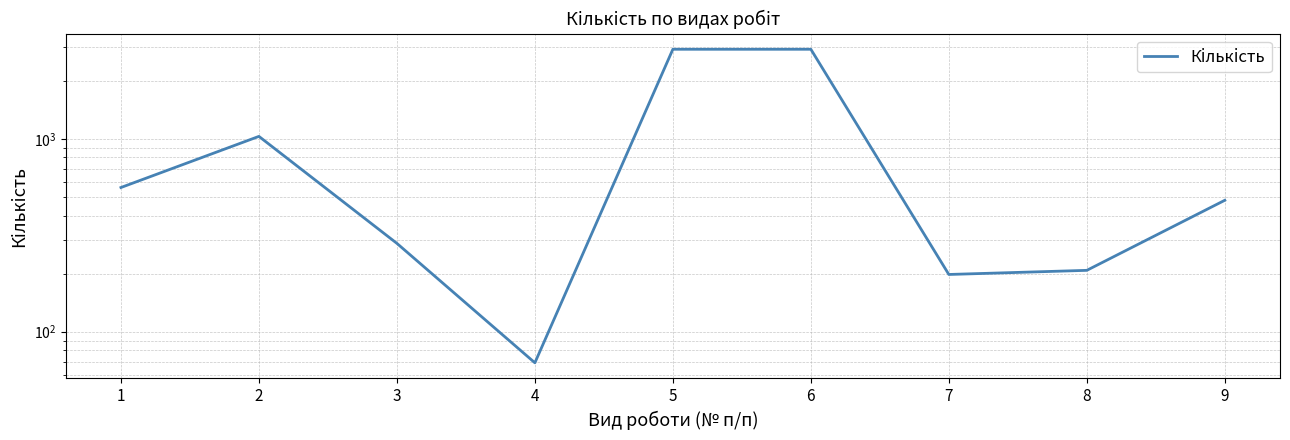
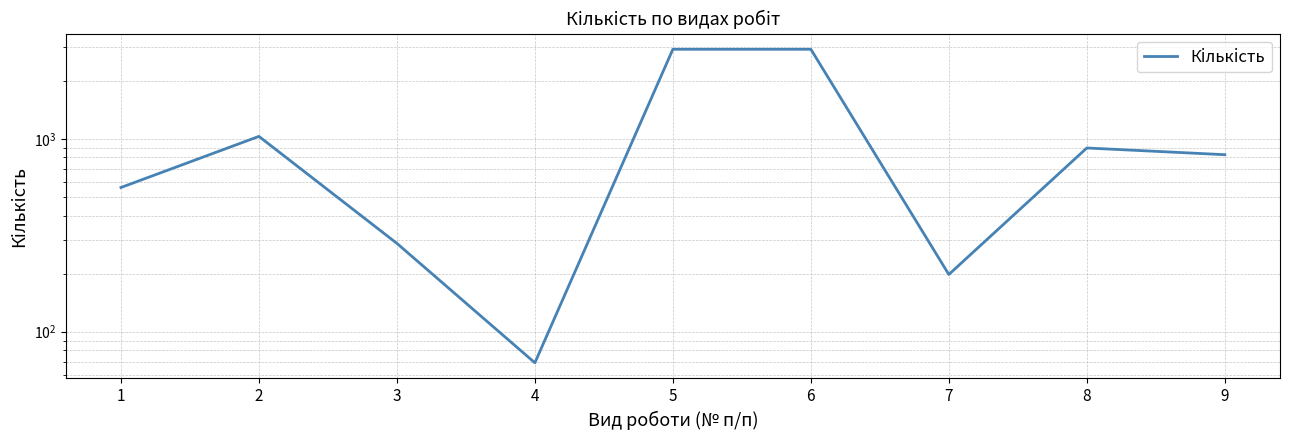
8: 210 -> 900
9: 480 -> 830
